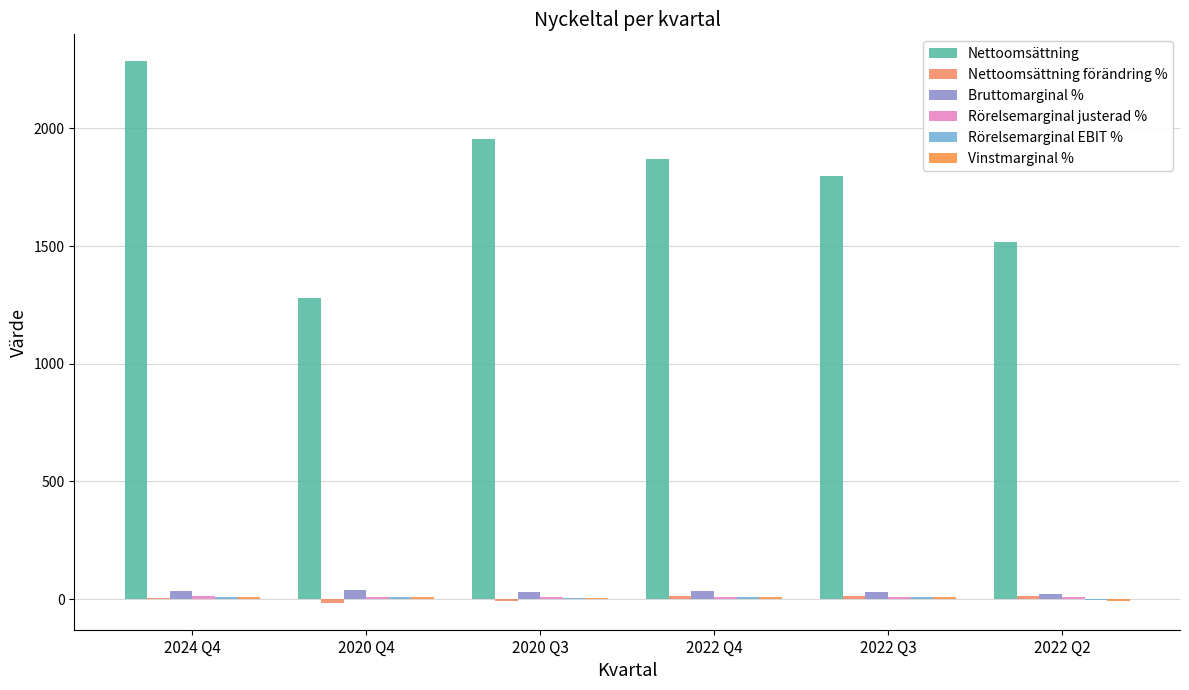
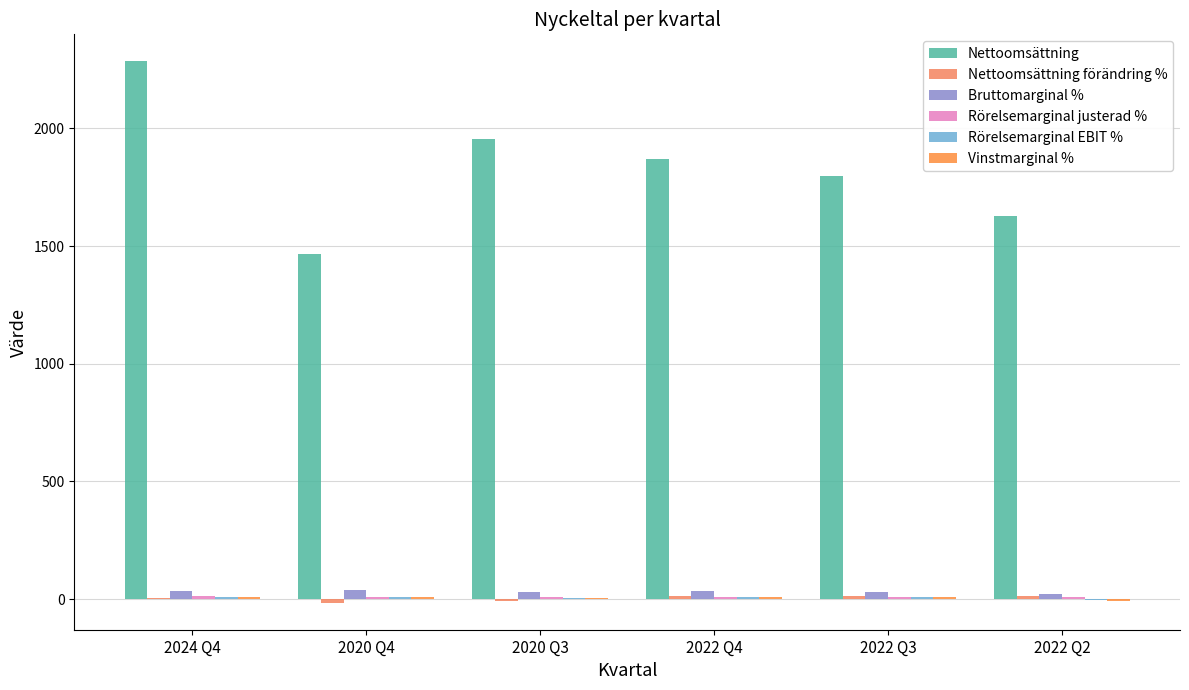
Nettoomsättning, 2020 Q4: 1280 -> 1470
Nettoomsättning, 2022 Q2: 1520 -> 1630
